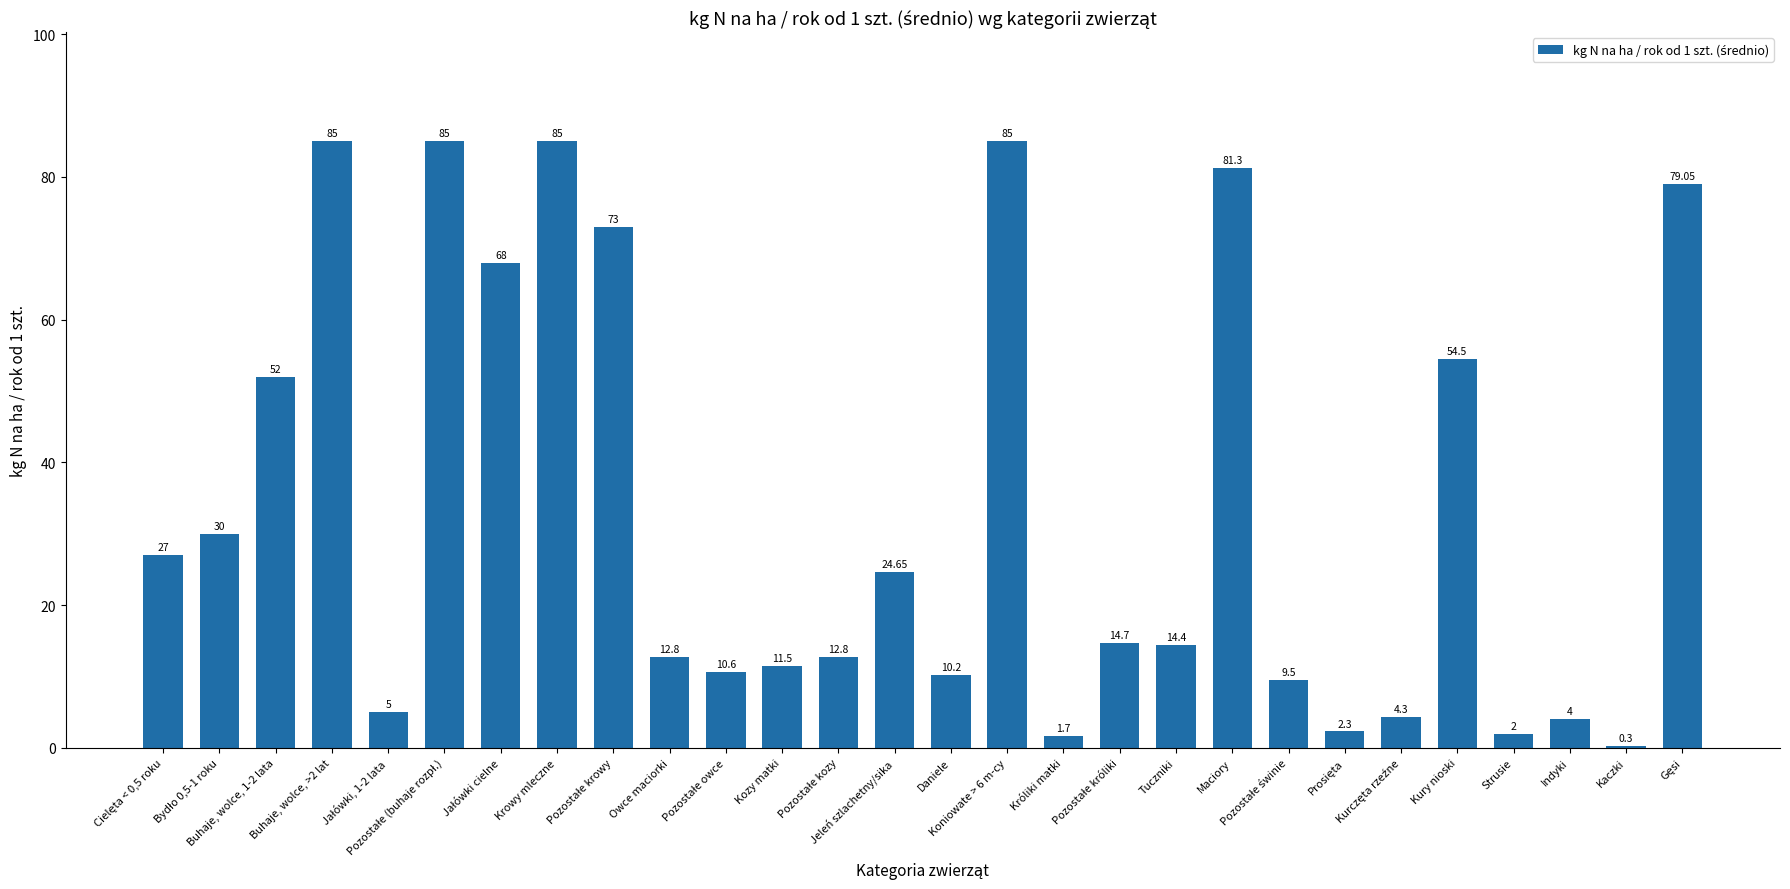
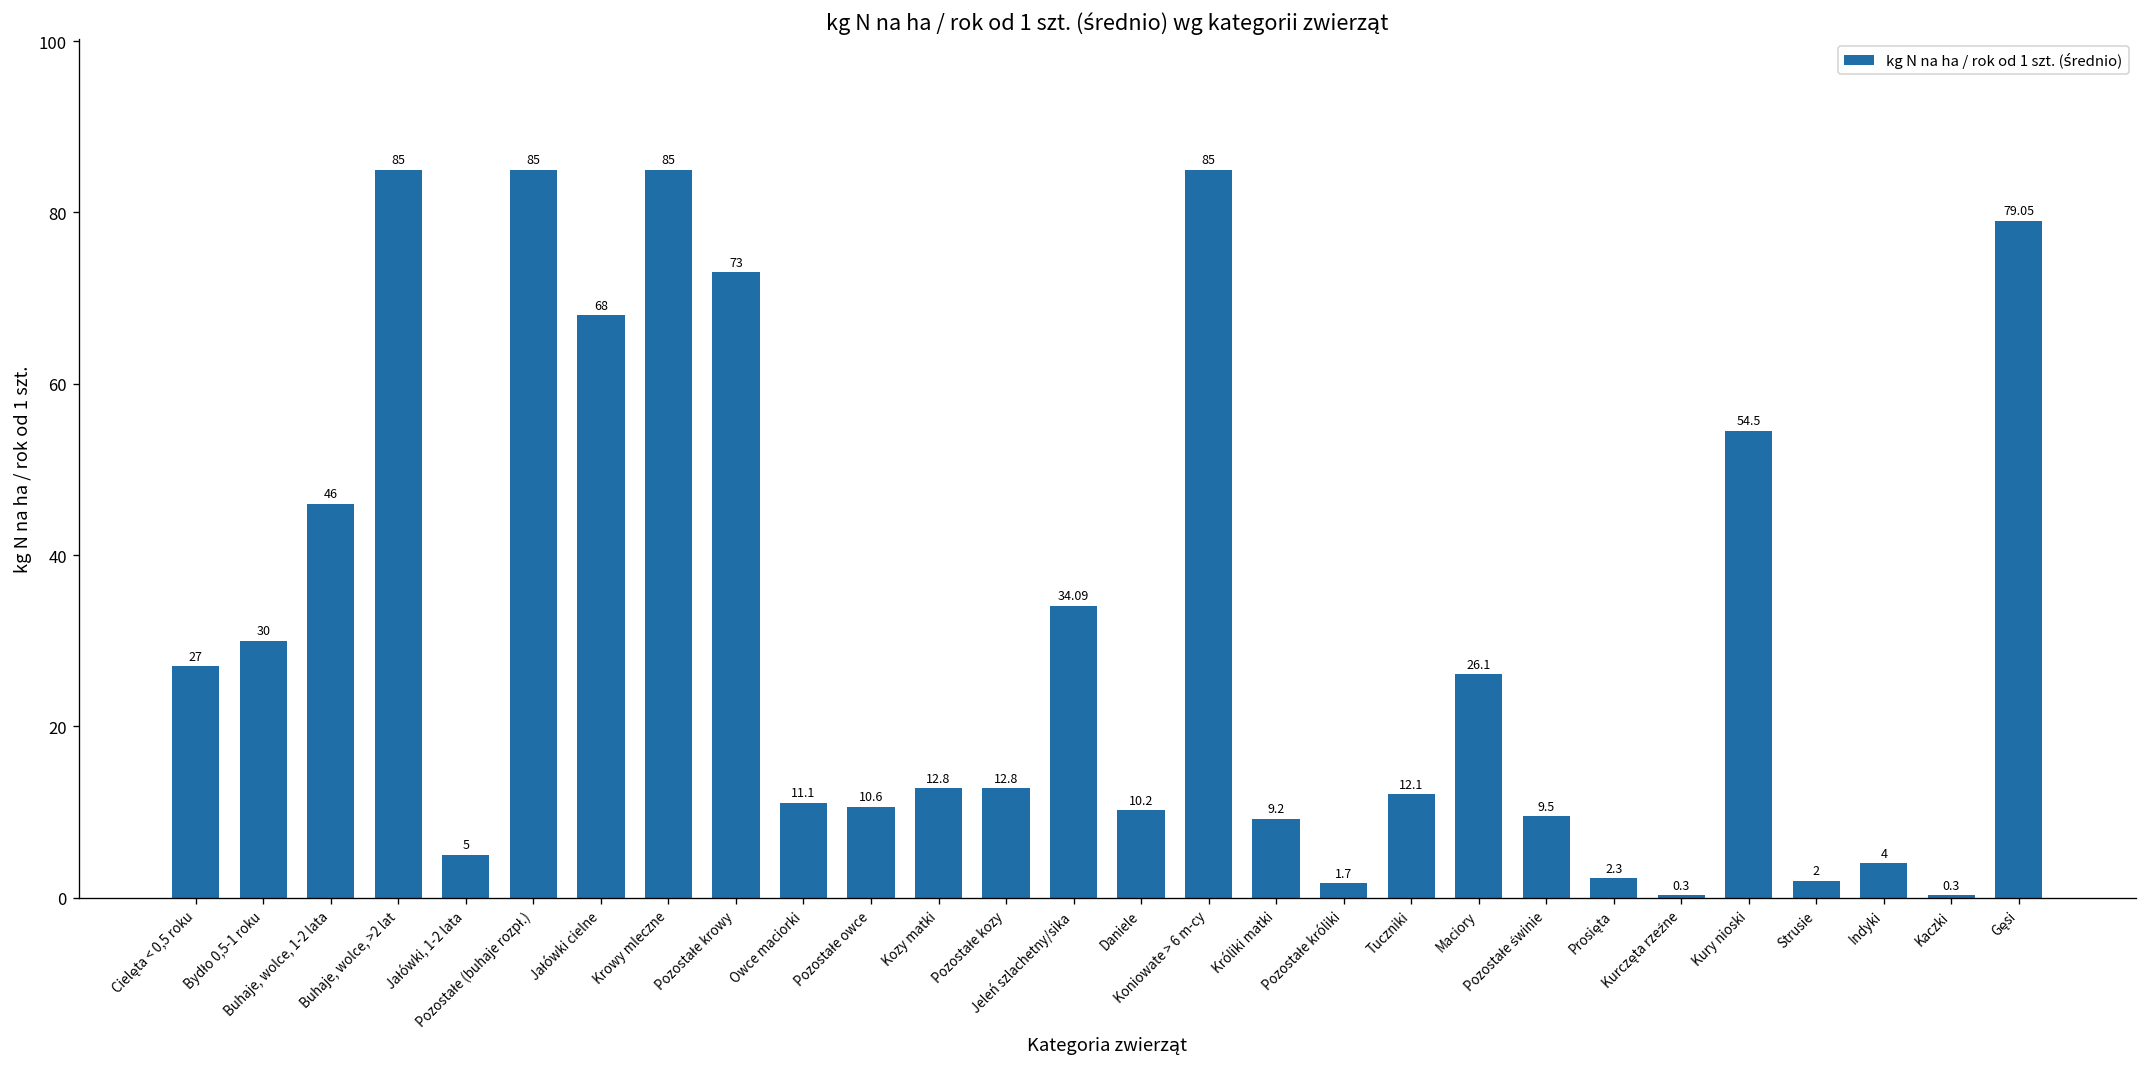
Buhaje, wolce, 1-2 lata: 52 -> 46
Owce maciorki: 12.8 -> 11.1
Kozy matki: 11.5 -> 12.8
Jeleń szlachetny/sika: 24.65 -> 34.09
Króliki matki: 1.7 -> 9.2
Pozostałe króliki: 14.7 -> 1.7
Tuczniki: 14.4 -> 12.1
Maciory: 81.3 -> 26.1
Kurczęta rzeźne: 4.3 -> 0.3
